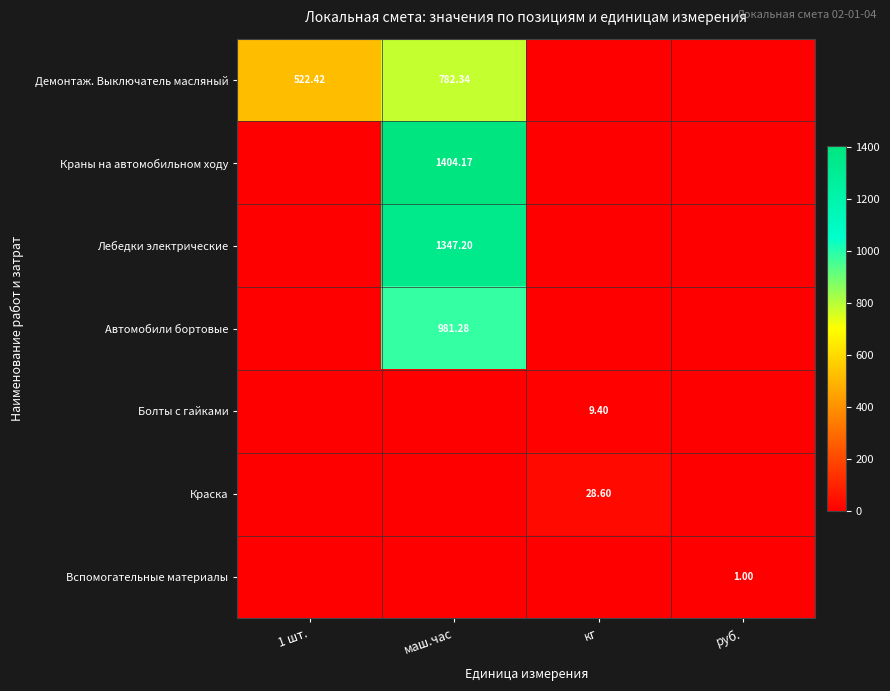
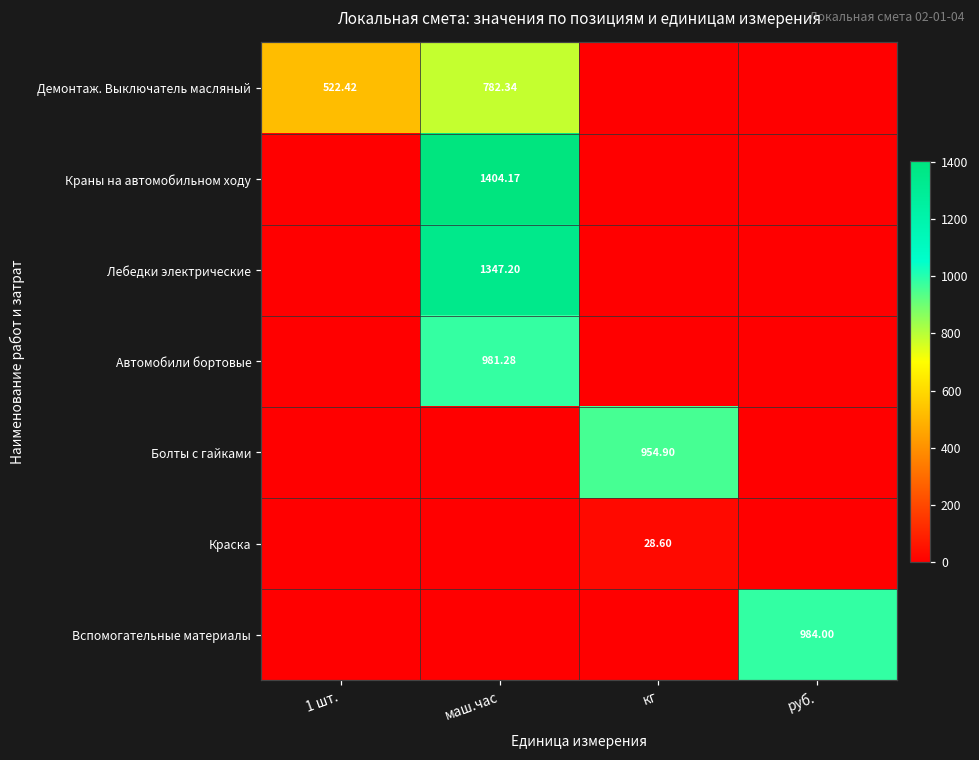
Болты с гайками, кг: 9.40 -> 954.90
Вспомогательные материалы, руб.: 1.00 -> 984.00
